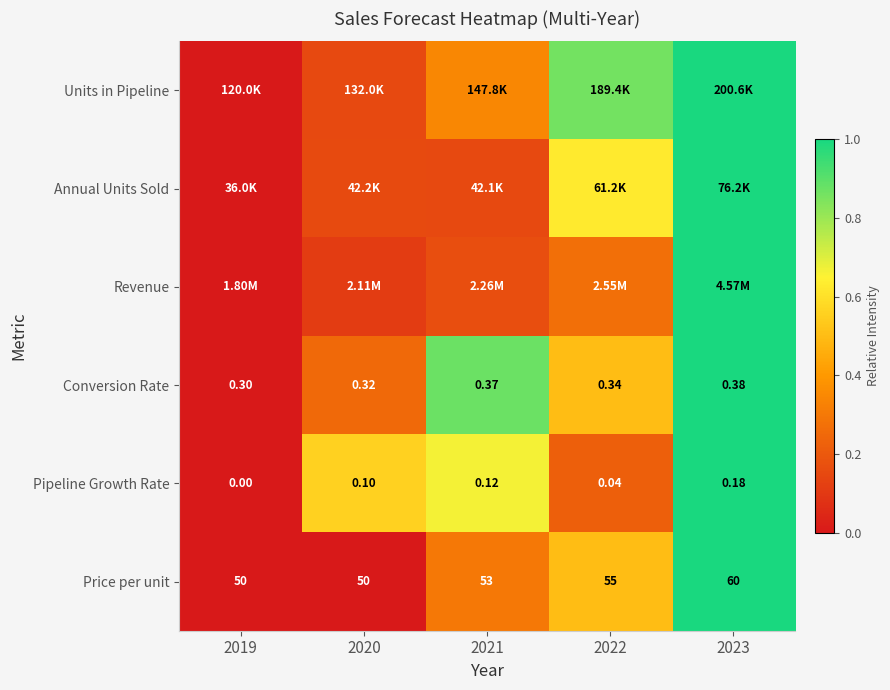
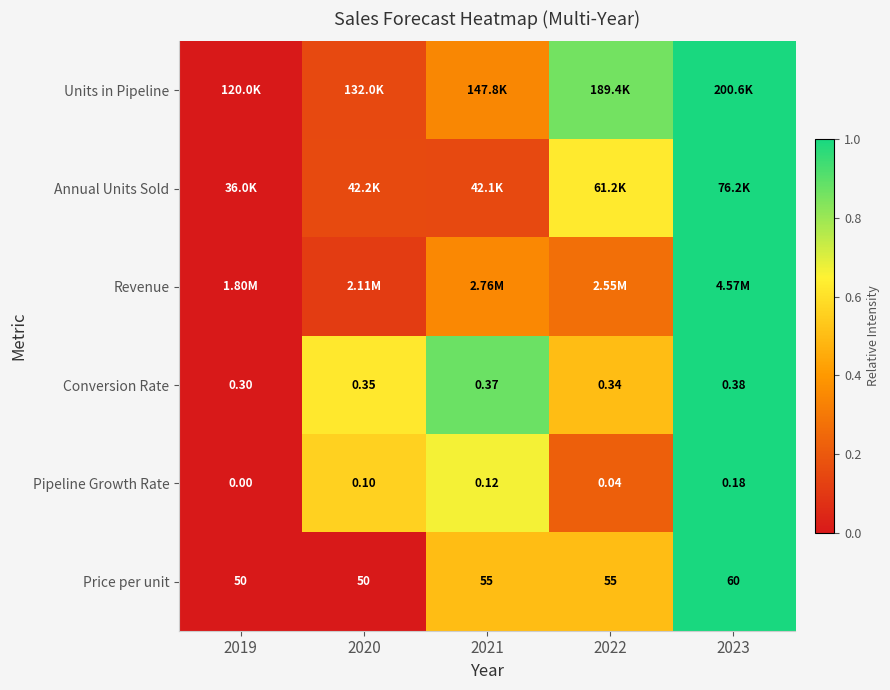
Revenue, 2021: 2.26M -> 2.76M
Conversion Rate, 2020: 0.32 -> 0.35
Price per unit, 2021: 53 -> 55
